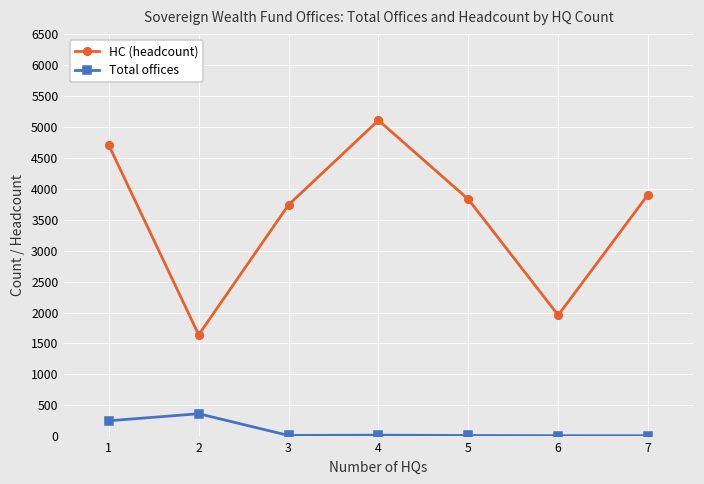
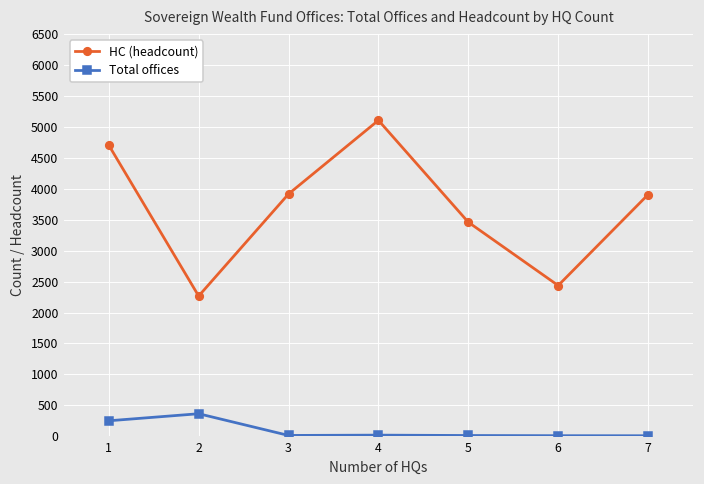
HC (headcount), 2: 1600 -> 2300
HC (headcount), 3: 3700 -> 3900
HC (headcount), 5: 3800 -> 3500
HC (headcount), 6: 2000 -> 2400
